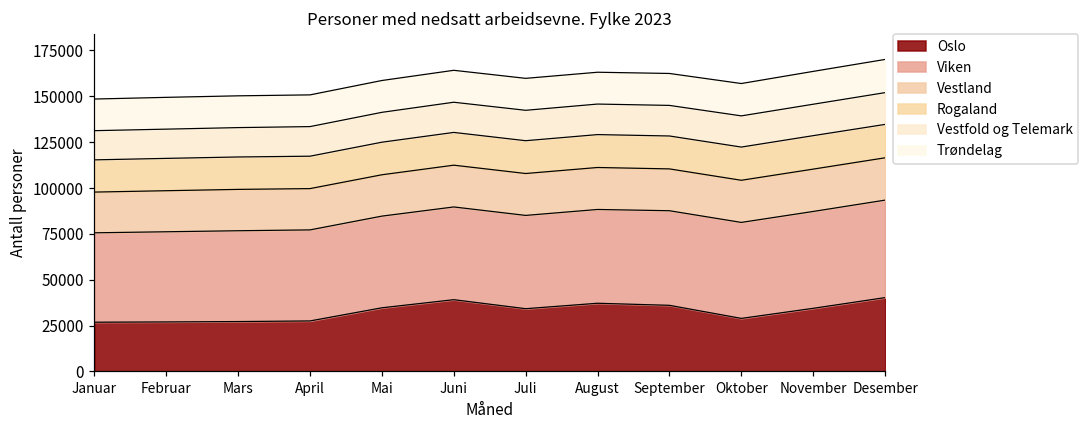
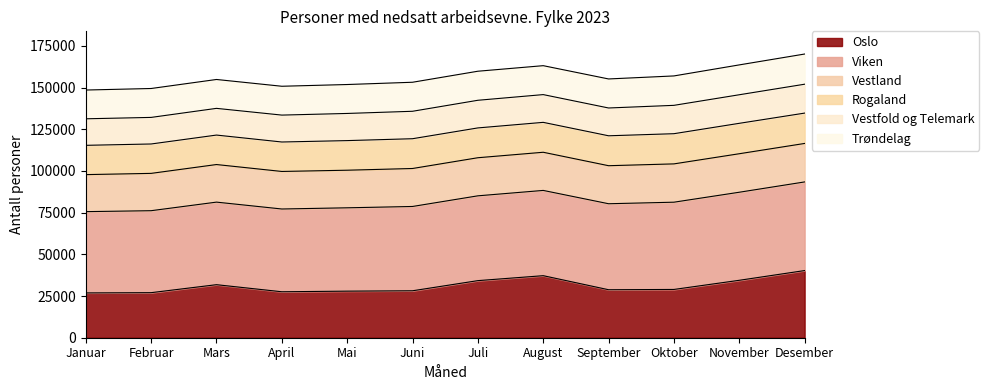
Oslo, Mars: 27000 -> 32000
Oslo, Mai: 35000 -> 28000
Oslo, Juni: 39000 -> 28000
Oslo, September: 36000 -> 29000
